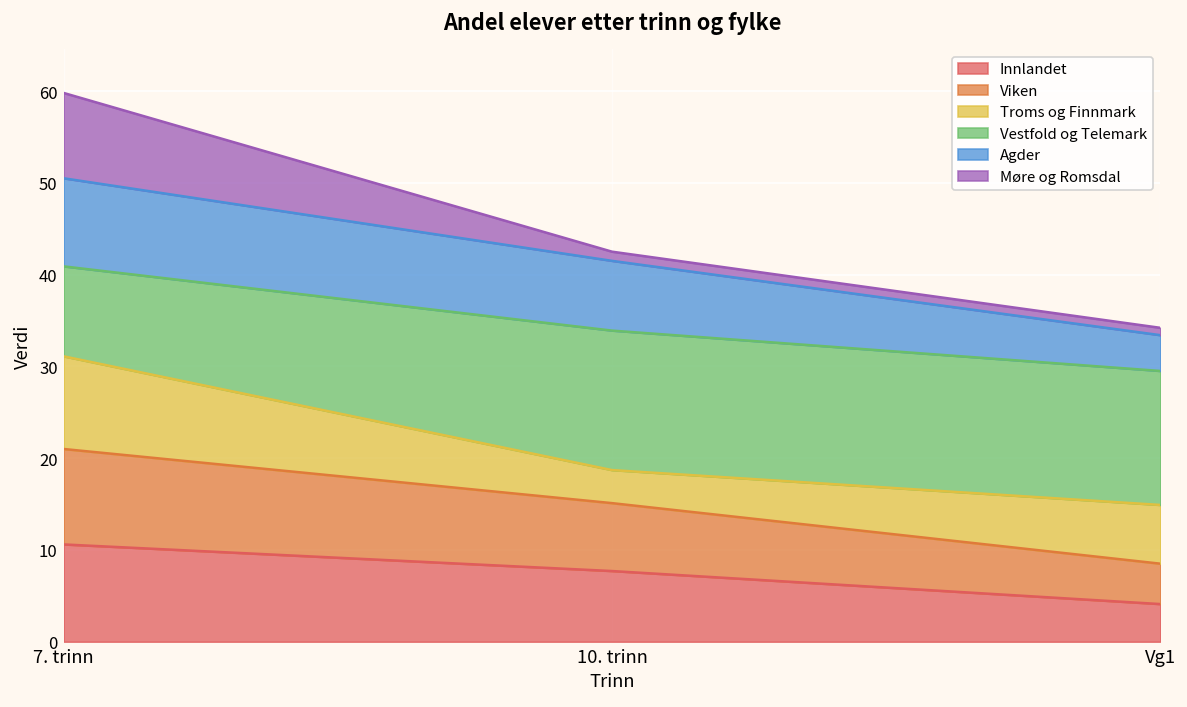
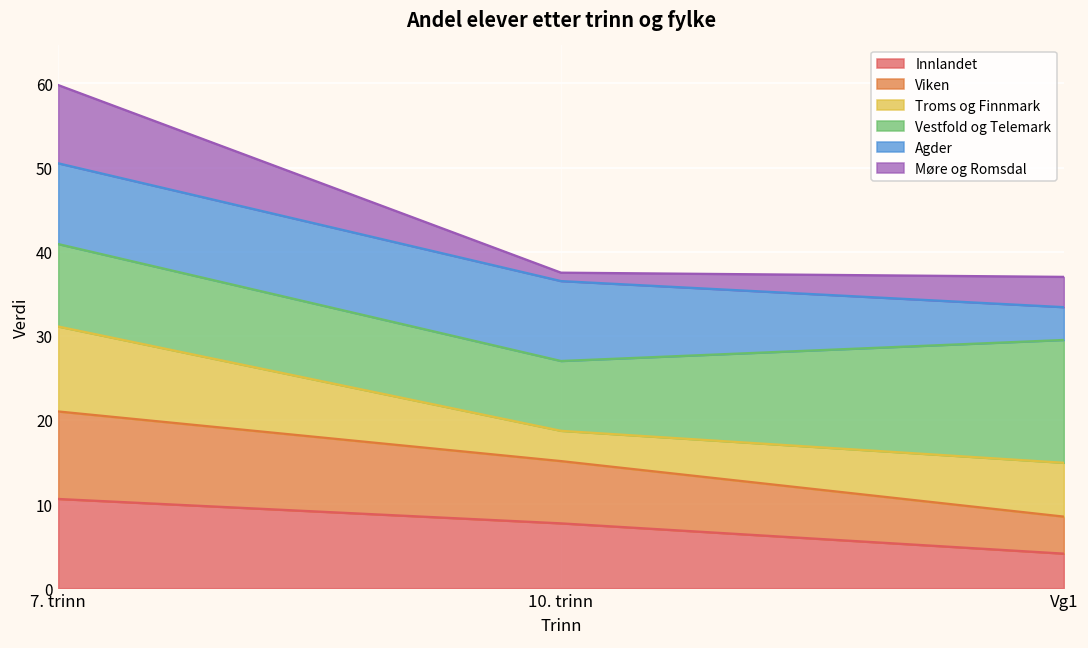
Vestfold og Telemark, 10. trinn: 15 -> 8
Agder, 10. trinn: 8 -> 9
Møre og Romsdal, Vg1: 1 -> 4
